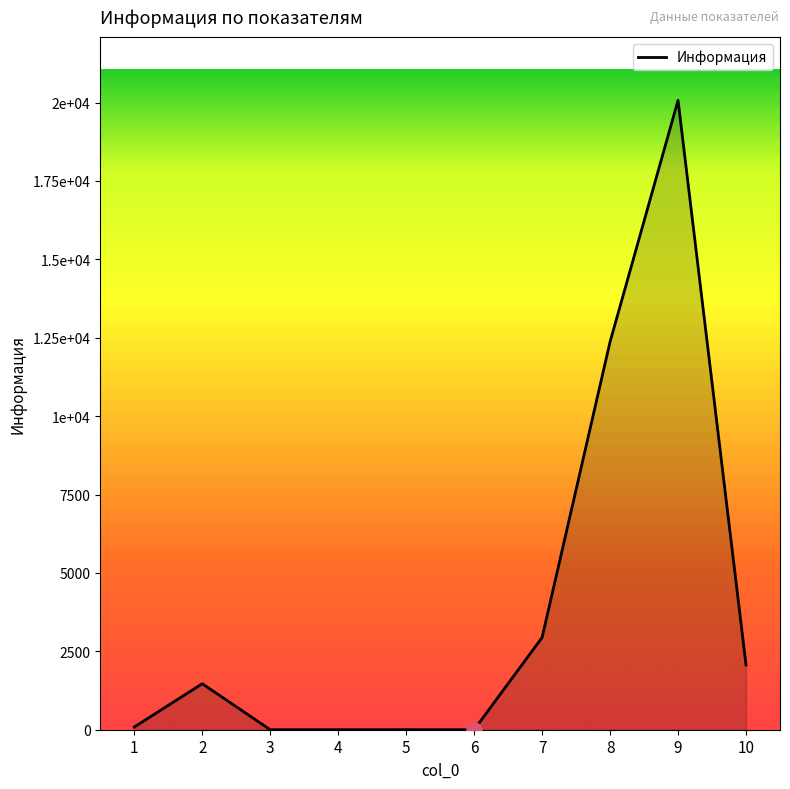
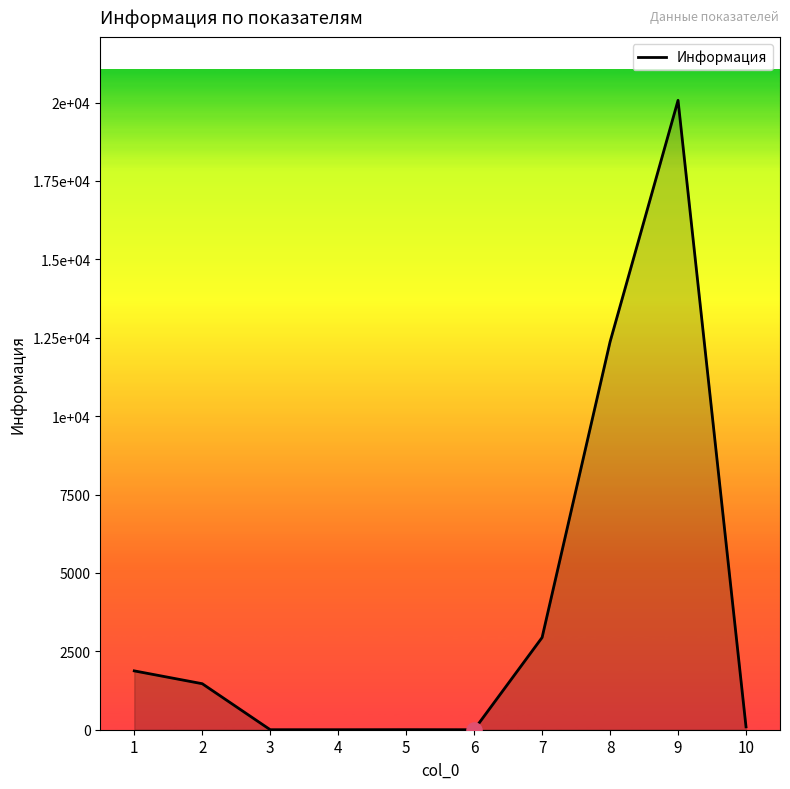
Информация, 1: 100 -> 1900
Информация, 10: 2100 -> 100
